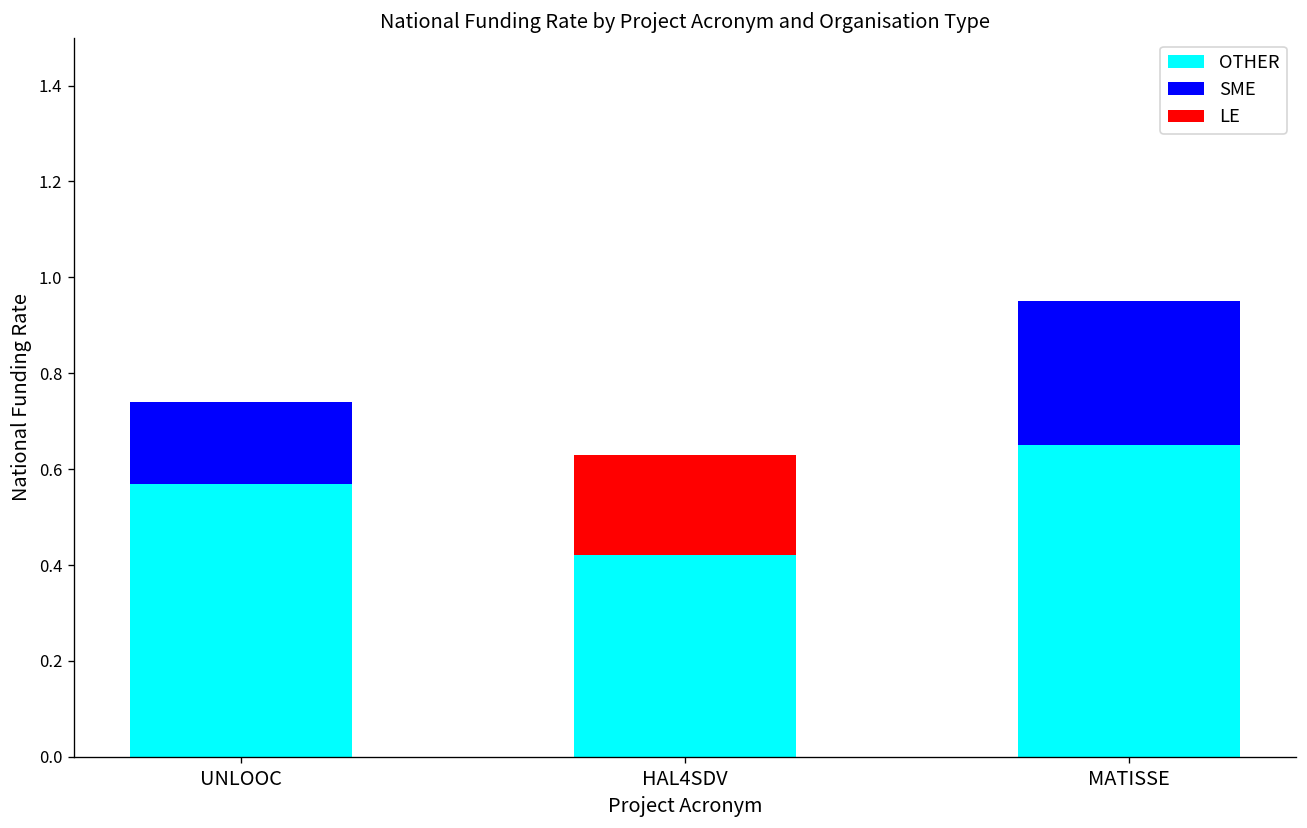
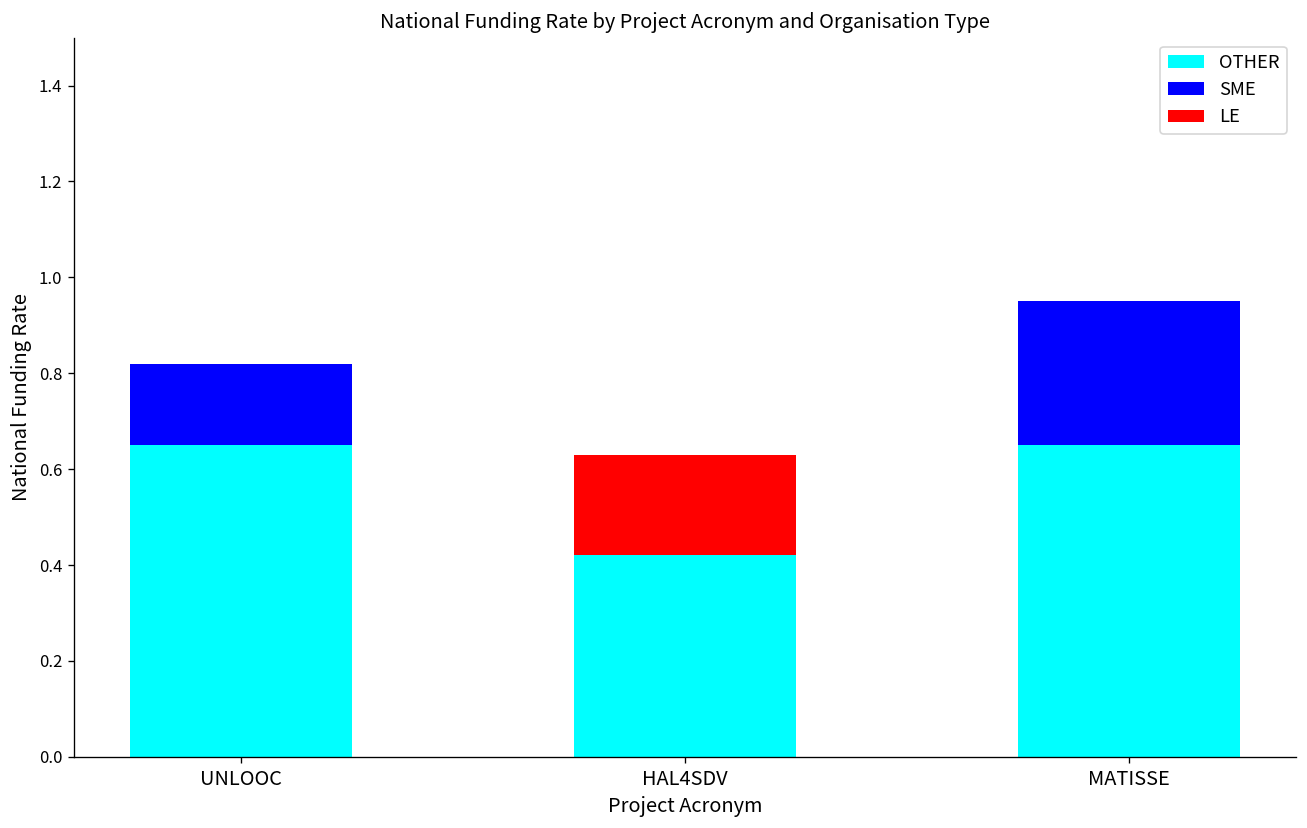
OTHER, UNLOOC: 0.57 -> 0.65
